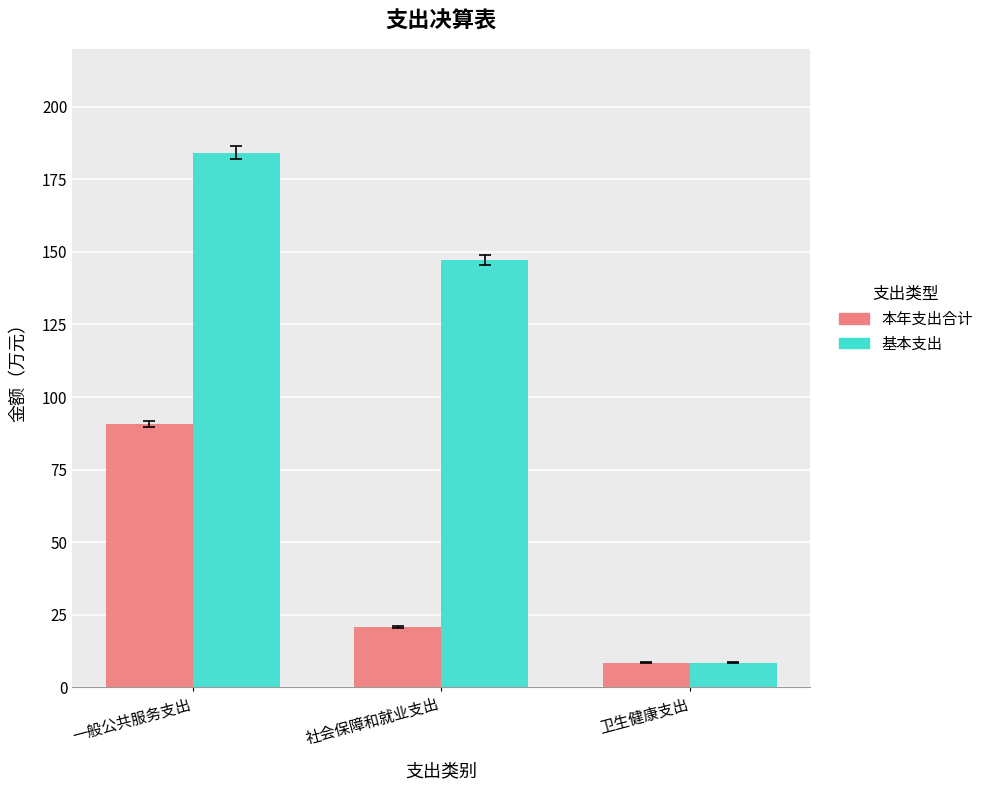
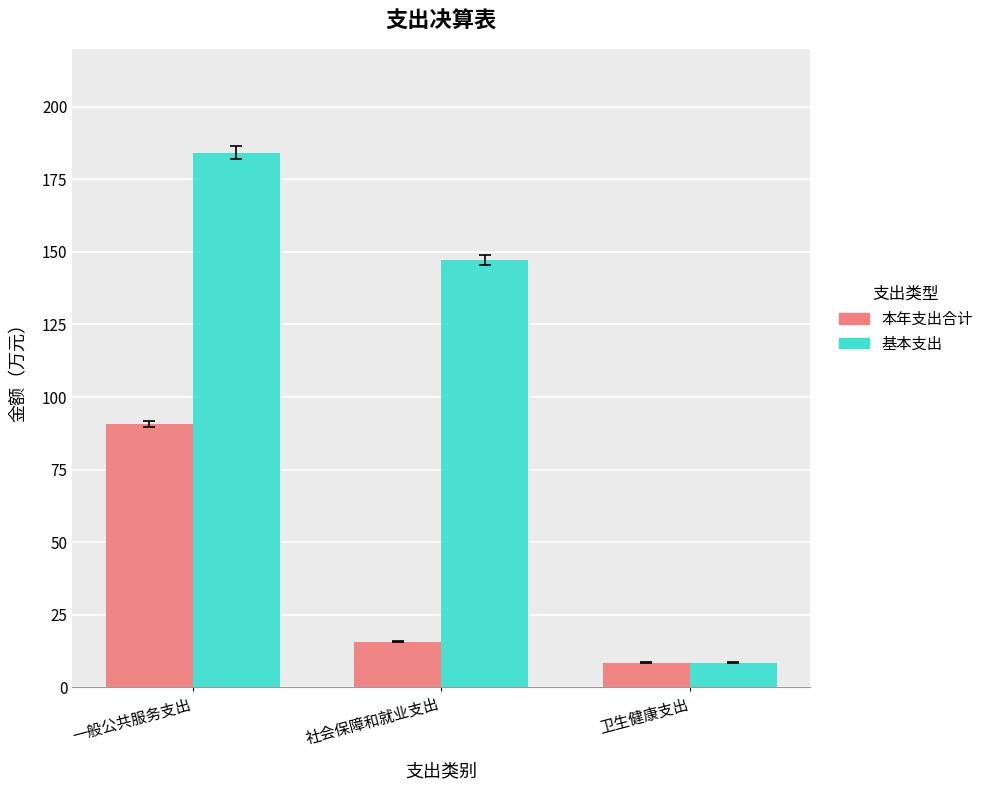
本年支出合计, 社会保障和就业支出: 21 -> 16
